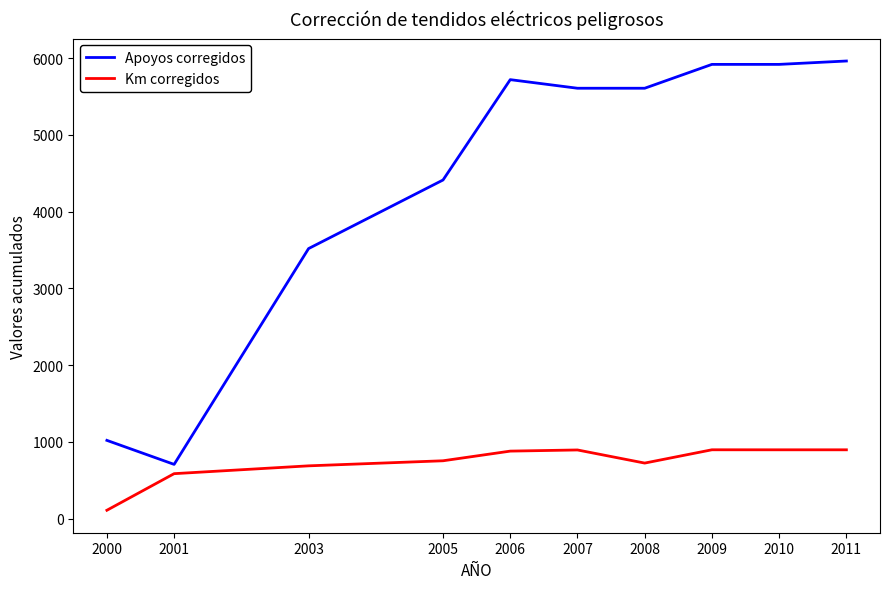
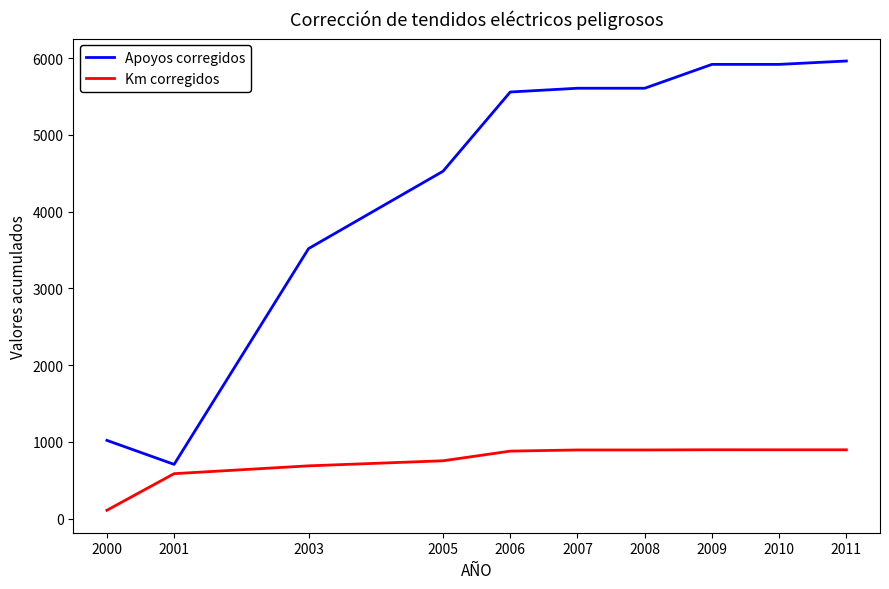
Apoyos corregidos, 2005: 4400 -> 4500
Apoyos corregidos, 2006: 5700 -> 5600
Km corregidos, 2008: 700 -> 900
